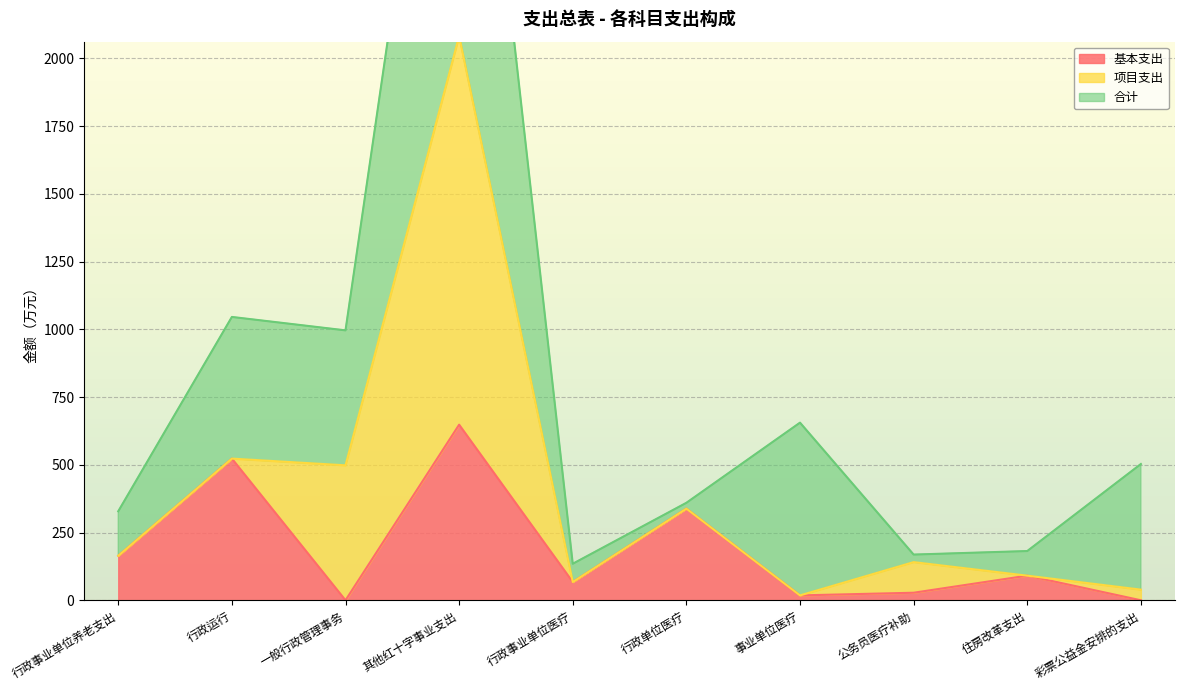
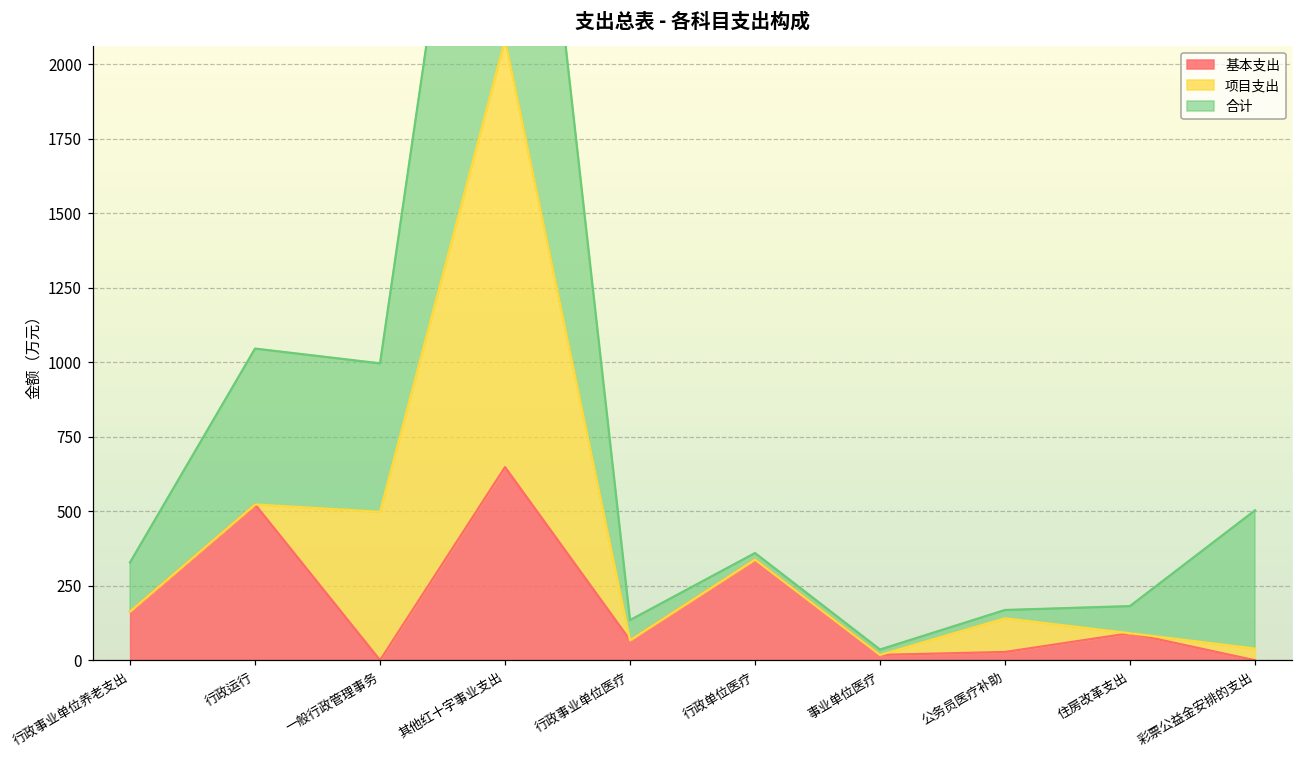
合计, 事业单位医疗: 640 -> 20
